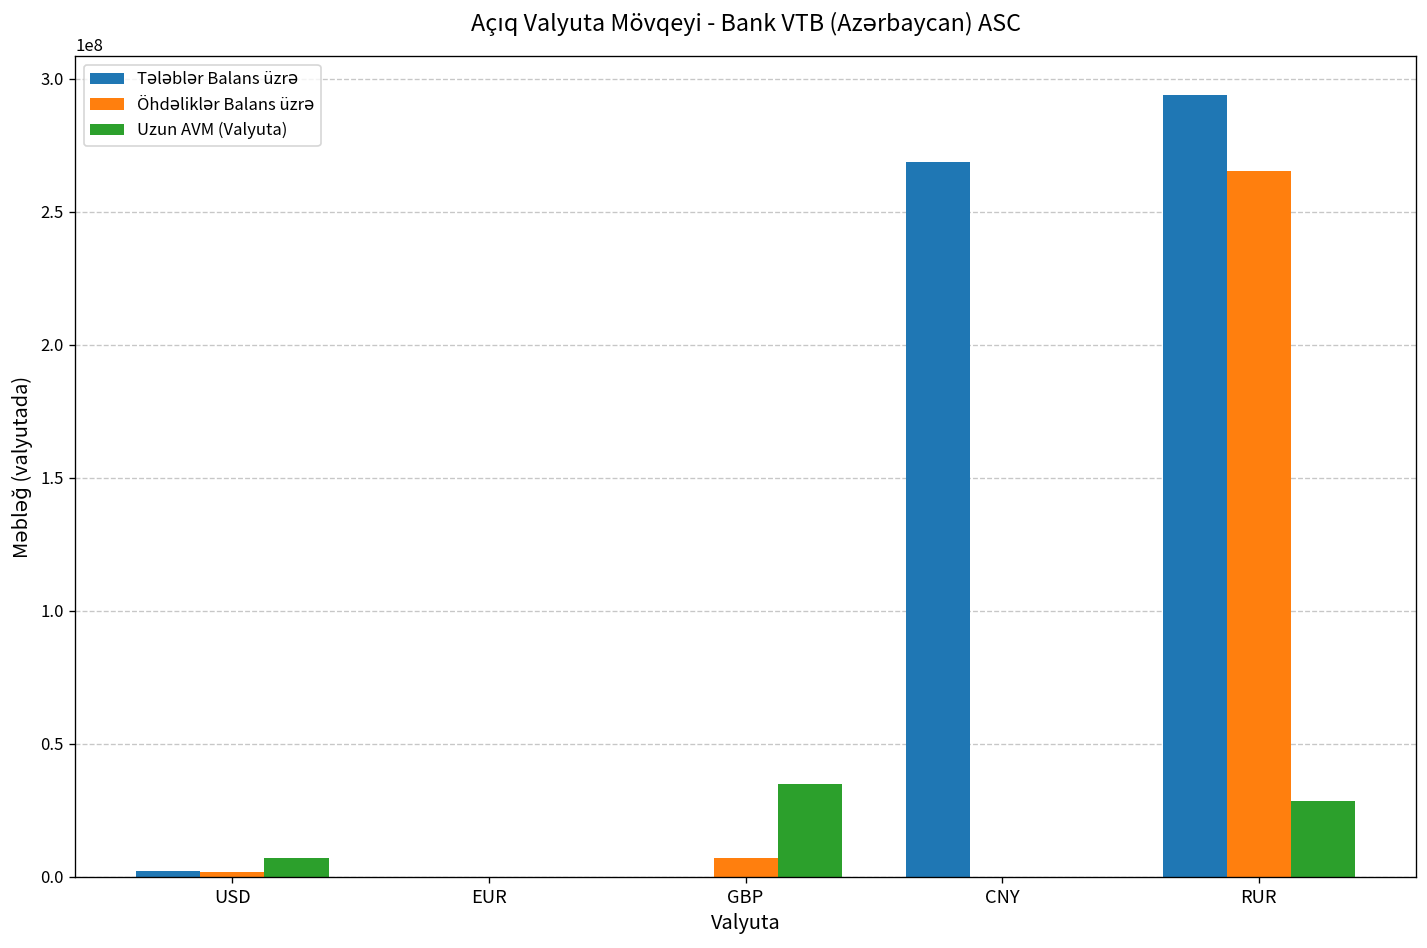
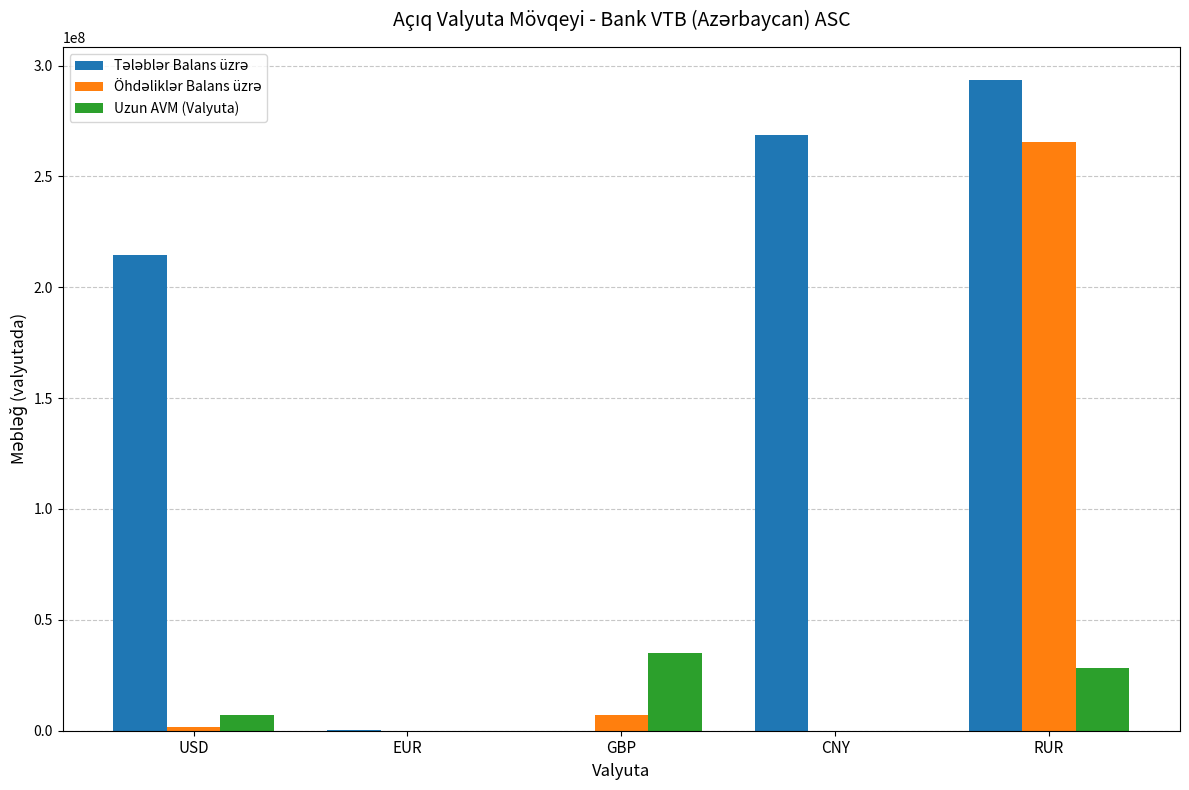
Tələblər Balans üzrə, USD: 2000000 -> 215000000
